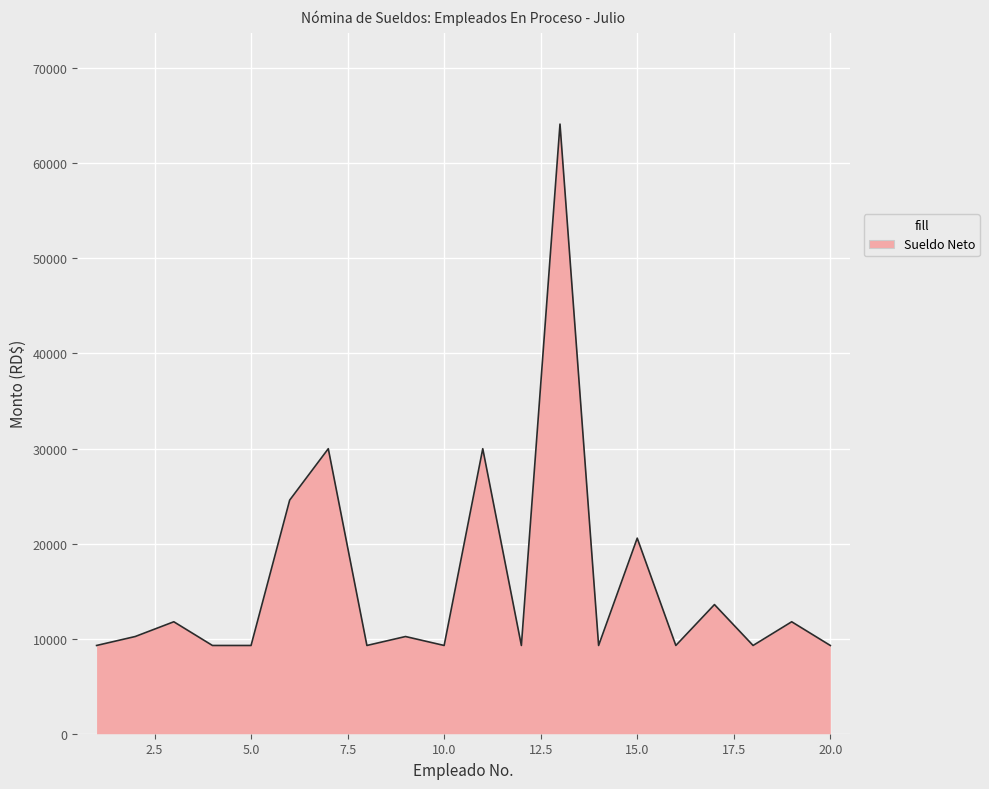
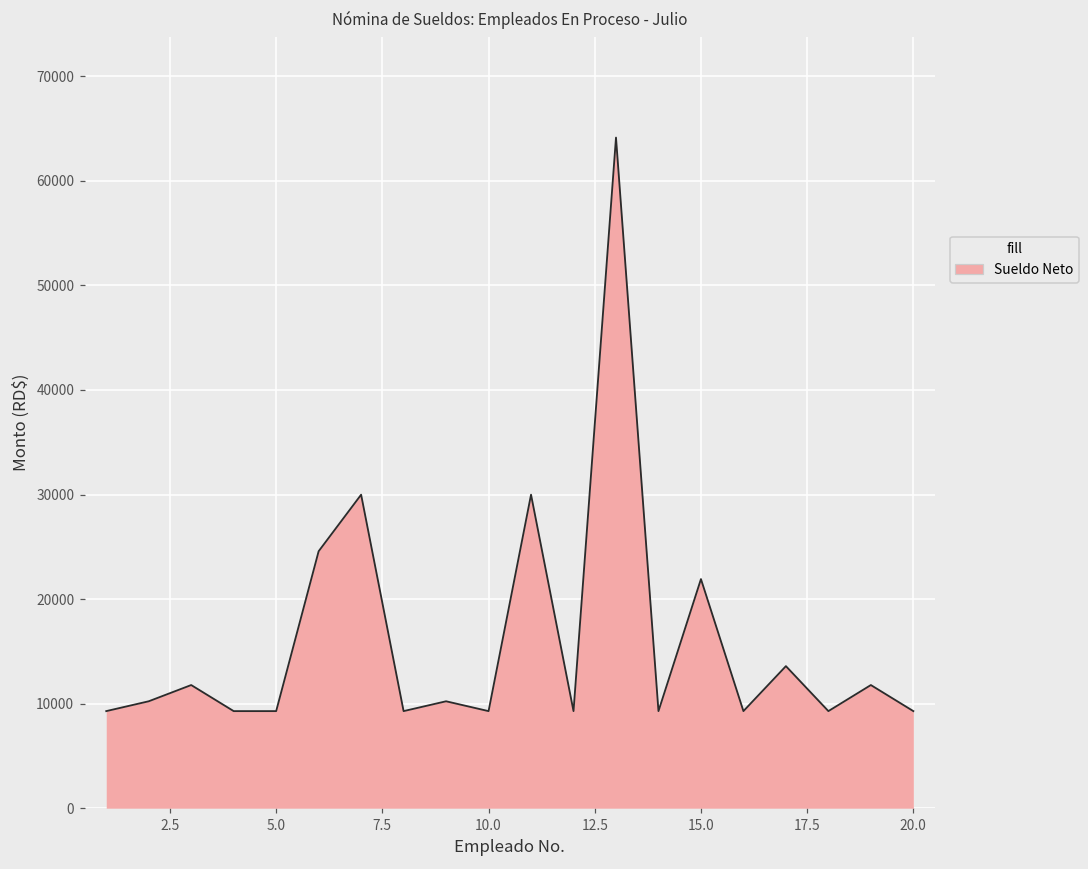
15.0: 21000 -> 22000
